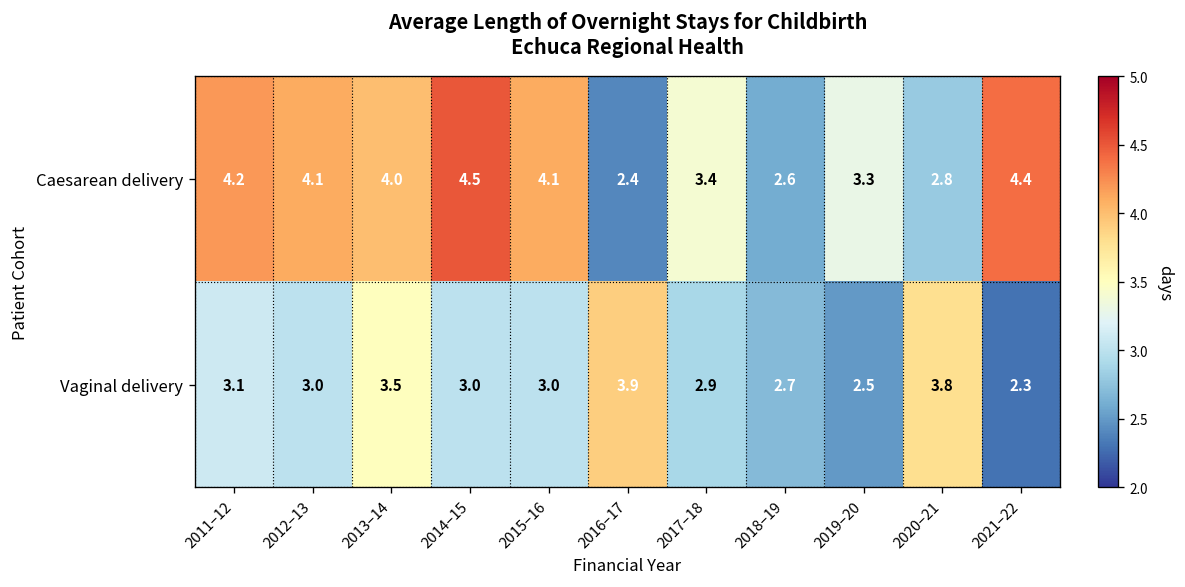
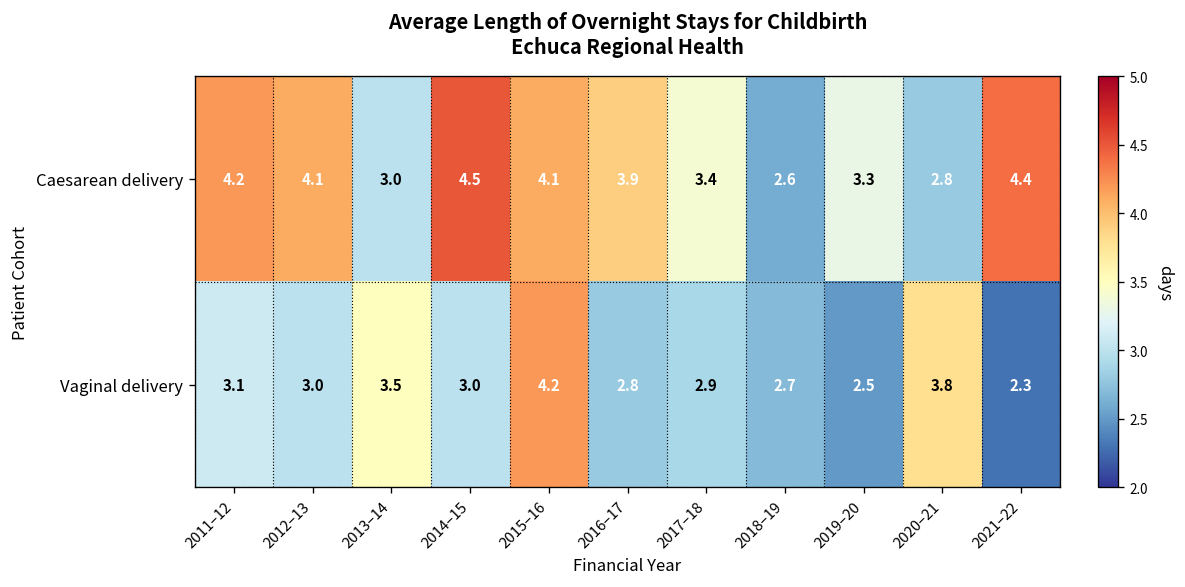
Caesarean delivery, 2013–14: 4.0 -> 3.0
Caesarean delivery, 2016–17: 2.4 -> 3.9
Vaginal delivery, 2015–16: 3.0 -> 4.2
Vaginal delivery, 2016–17: 3.9 -> 2.8
